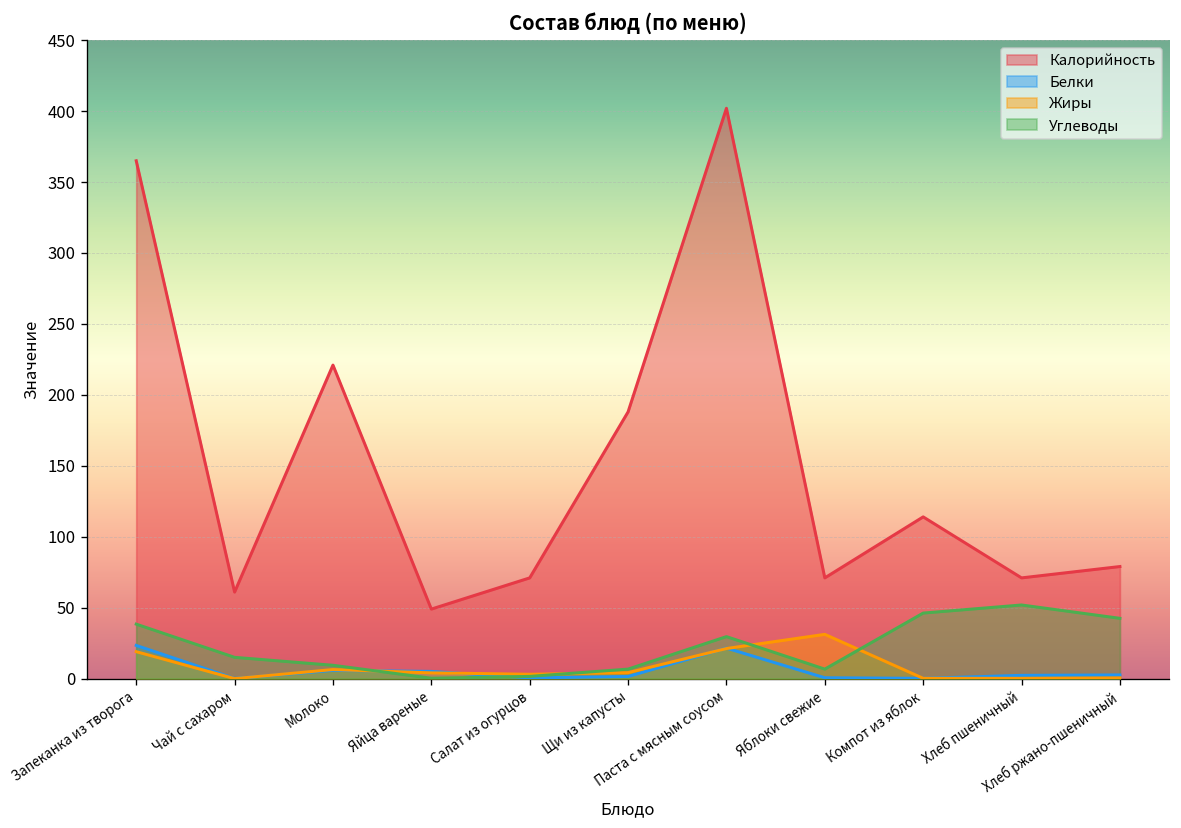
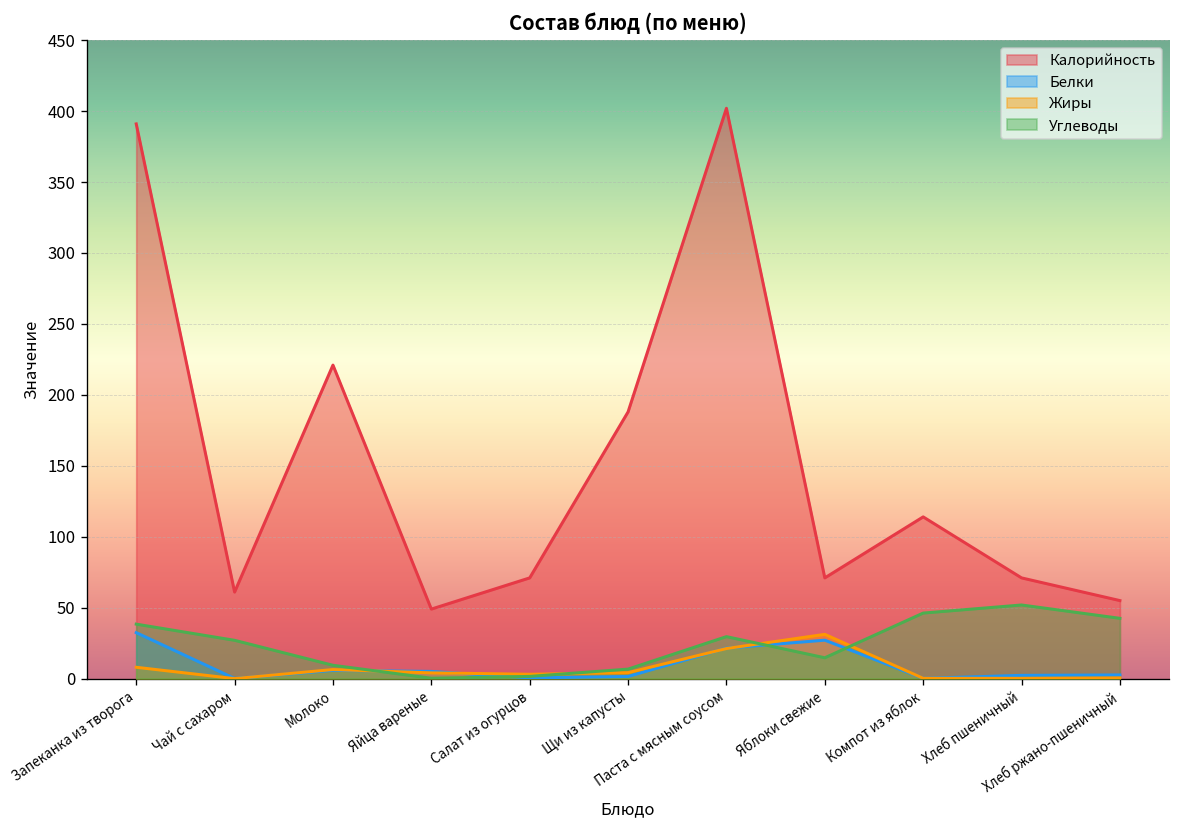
Калорийность, Запеканка из творога: 365 -> 391
Белки, Запеканка из творога: 23 -> 32
Жиры, Запеканка из творога: 19 -> 8
Углеводы, Чай с сахаром: 15 -> 27
Белки, Яблоки свежие: 1 -> 27
Углеводы, Яблоки свежие: 7 -> 15
Калорийность, Хлеб ржано-пшеничный: 79 -> 55
